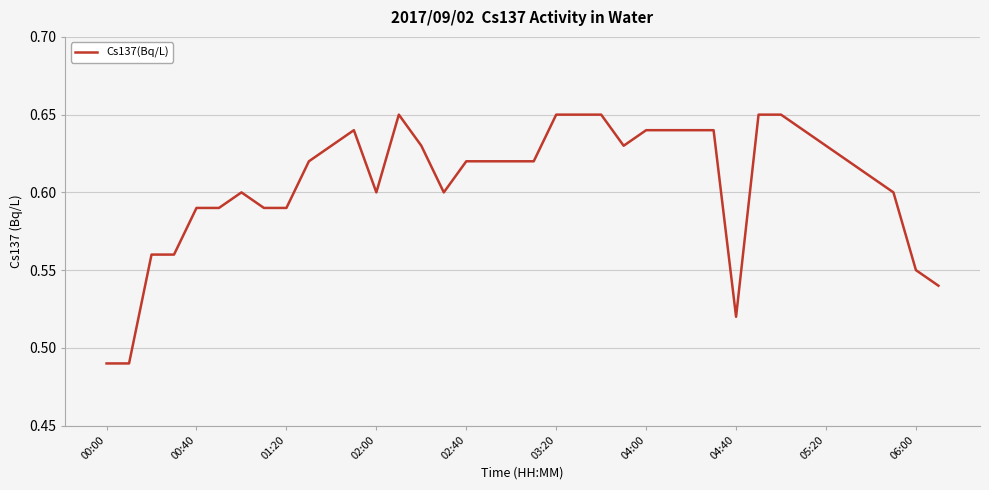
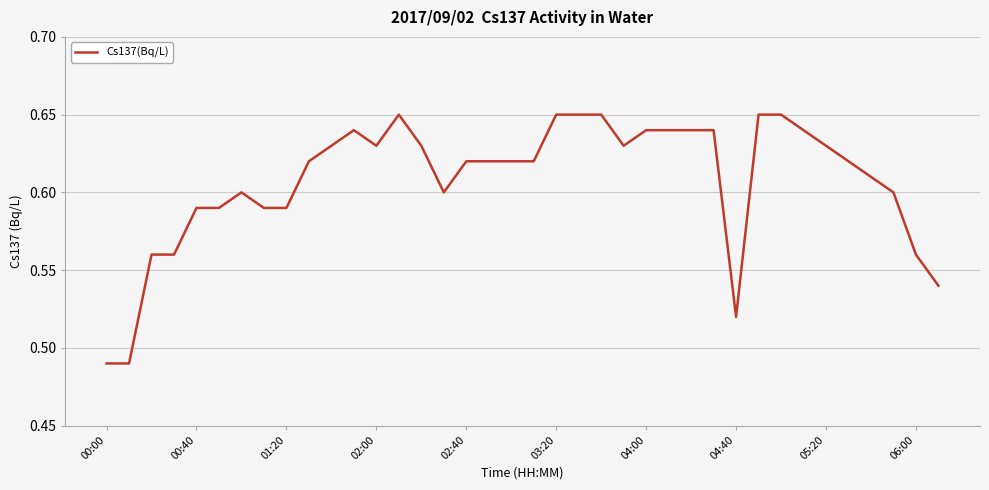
02:00: 0.60 -> 0.63
06:00: 0.55 -> 0.56
